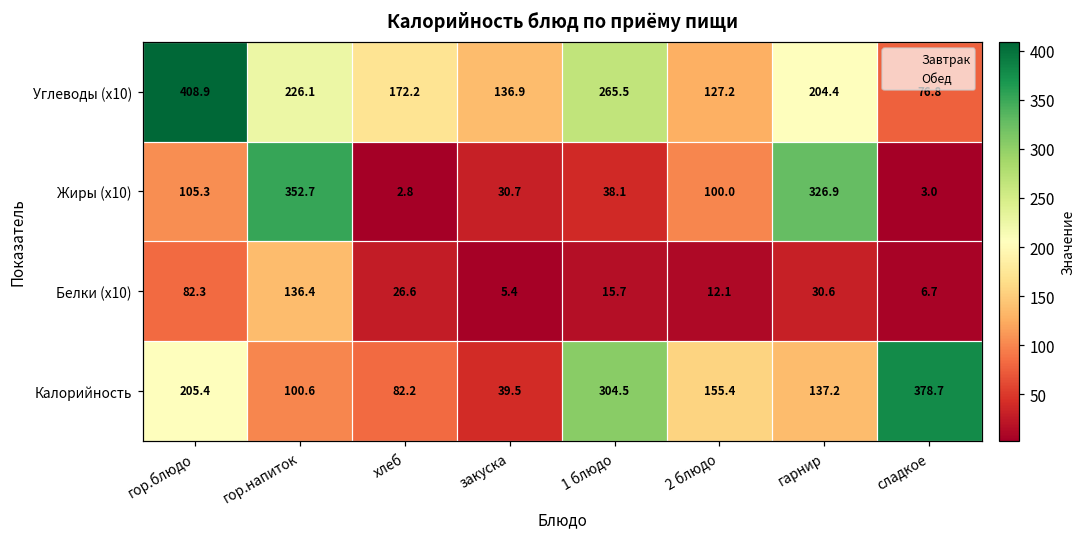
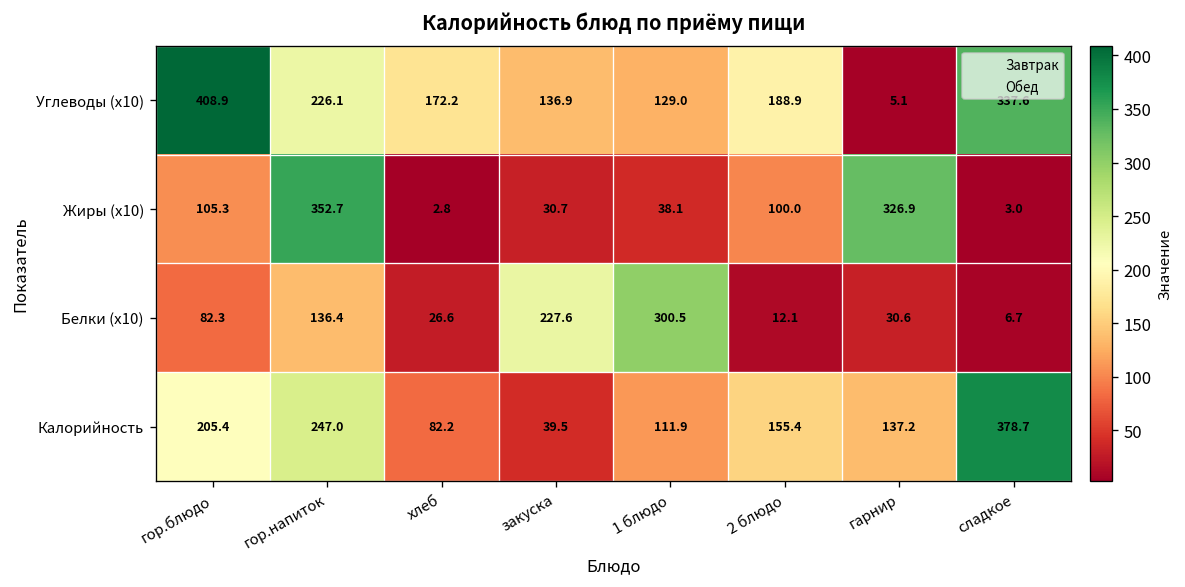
Углеводы (x10), 1 блюдо: 265.5 -> 129.0
Углеводы (x10), 2 блюдо: 127.2 -> 188.9
Углеводы (x10), гарнир: 204.4 -> 5.1
Углеводы (x10), сладкое: 76.8 -> 337.6
Белки (x10), закуска: 5.4 -> 227.6
Белки (x10), 1 блюдо: 15.7 -> 300.5
Калорийность, гор.напиток: 100.6 -> 247.0
Калорийность, 1 блюдо: 304.5 -> 111.9
